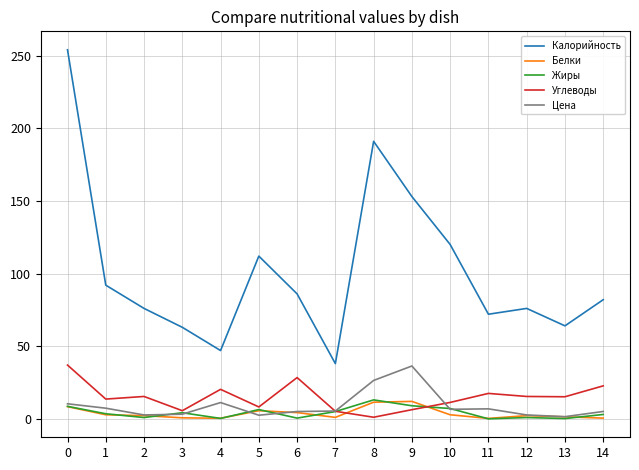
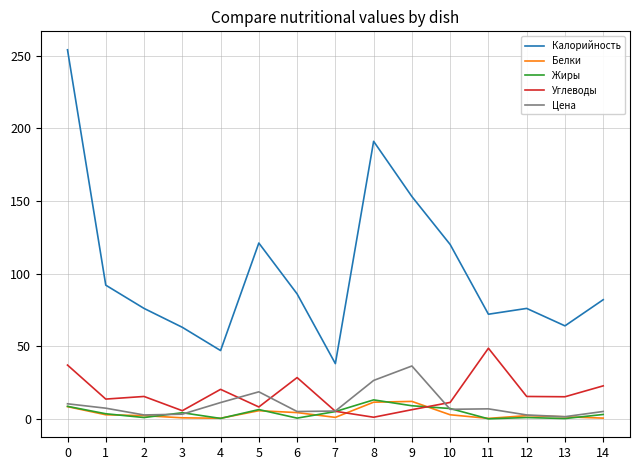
Калорийность, 5: 112 -> 121
Цена, 5: 3 -> 19
Углеводы, 11: 18 -> 49
